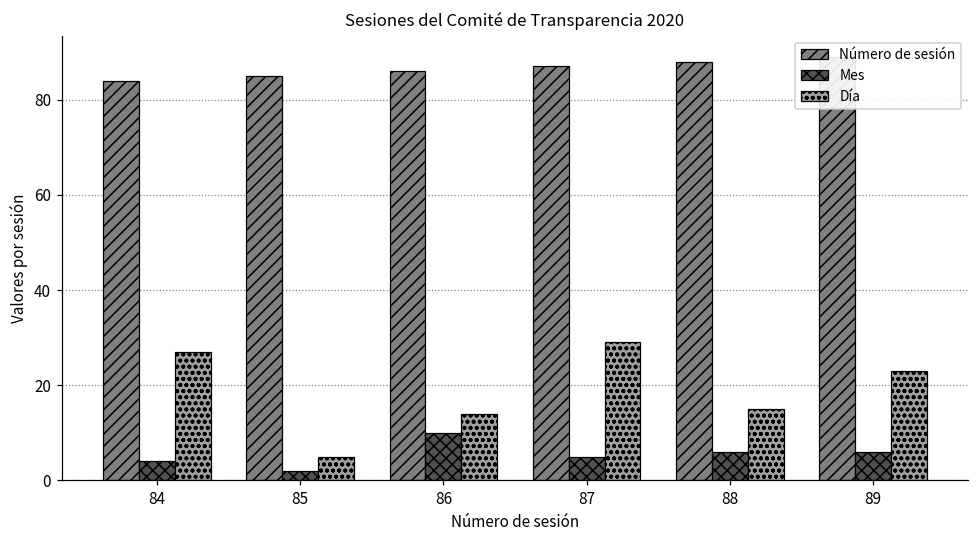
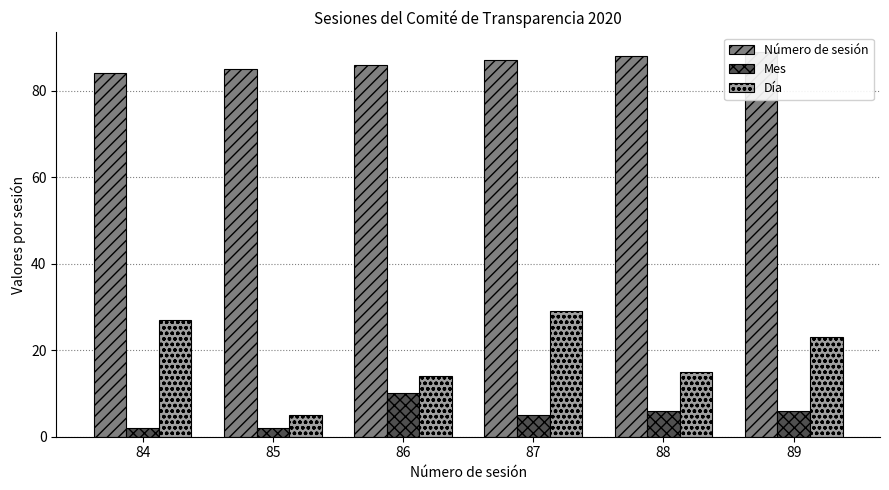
Mes, 84: 4 -> 2
